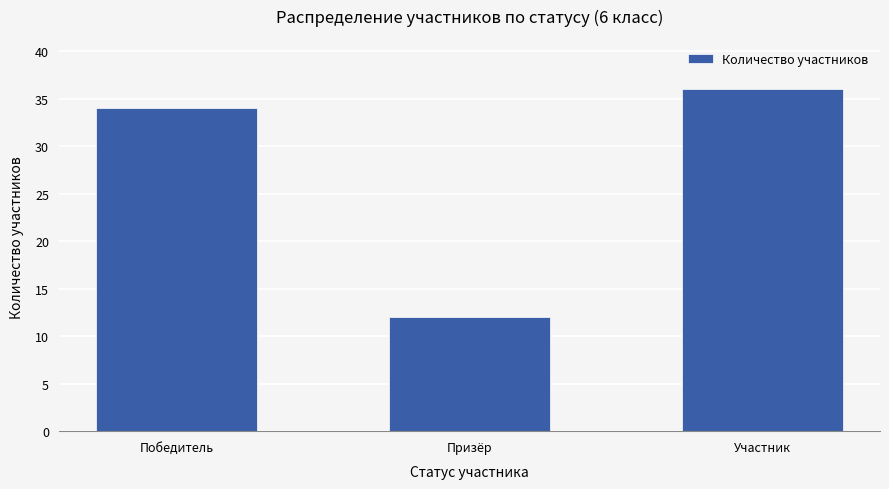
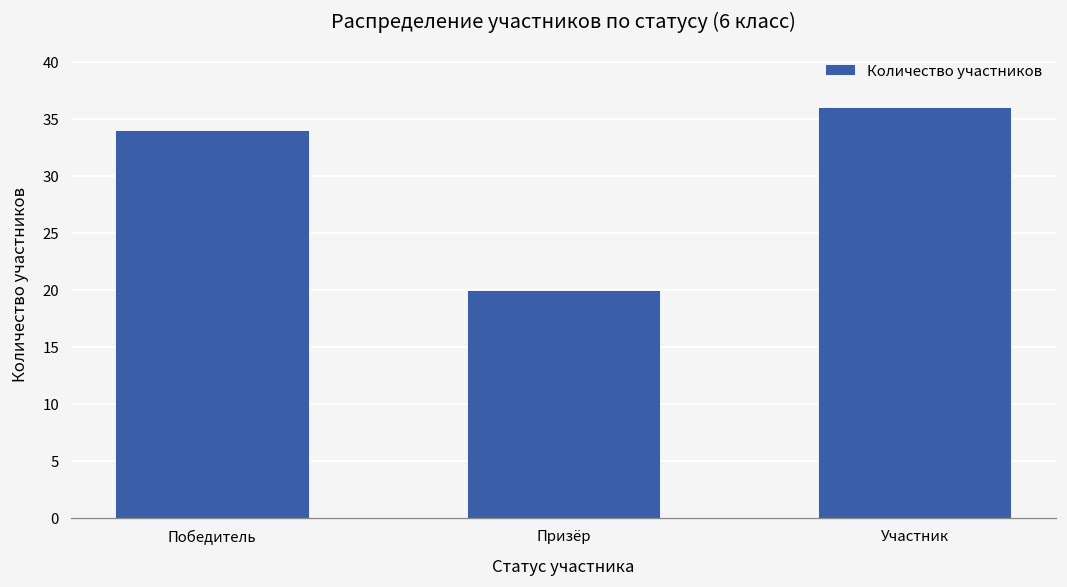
Призёр: 12 -> 20
